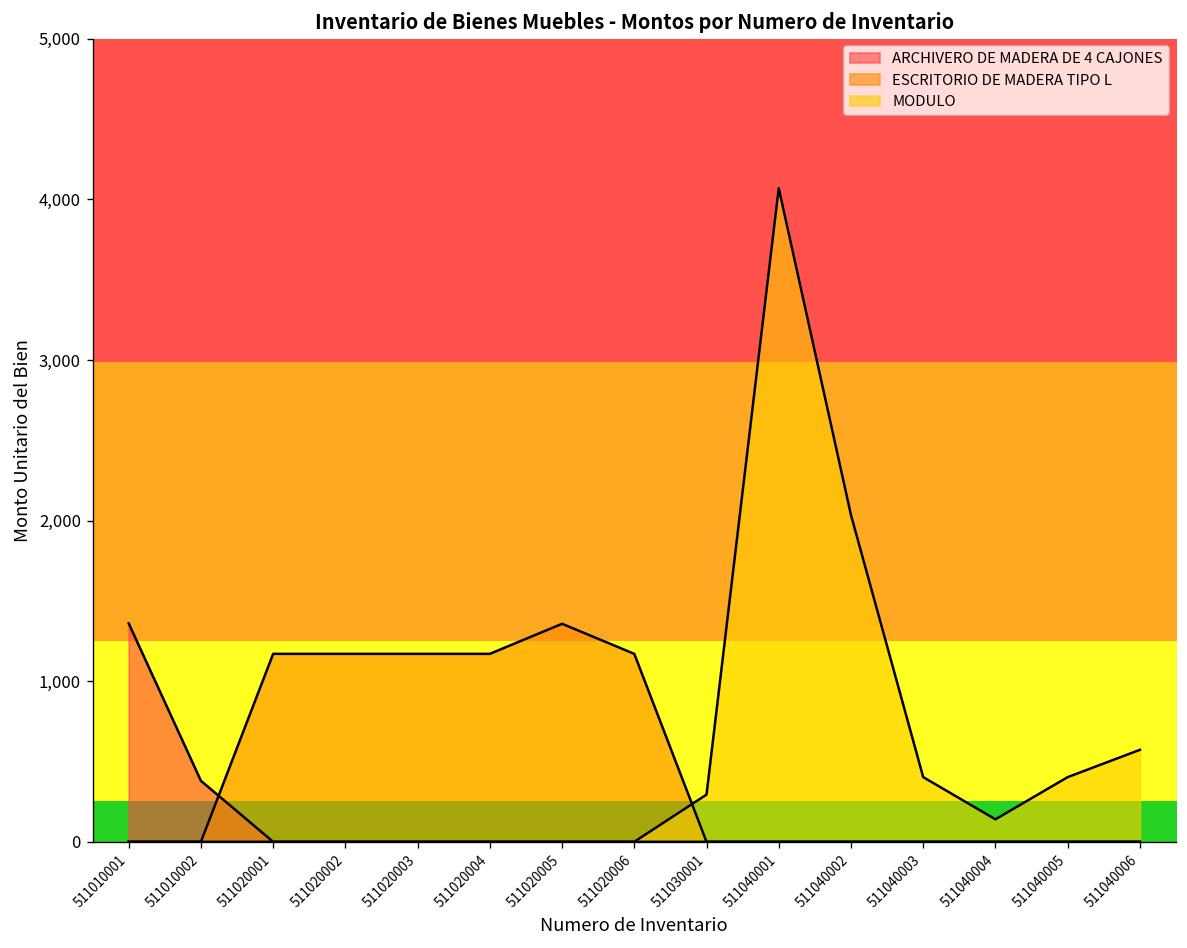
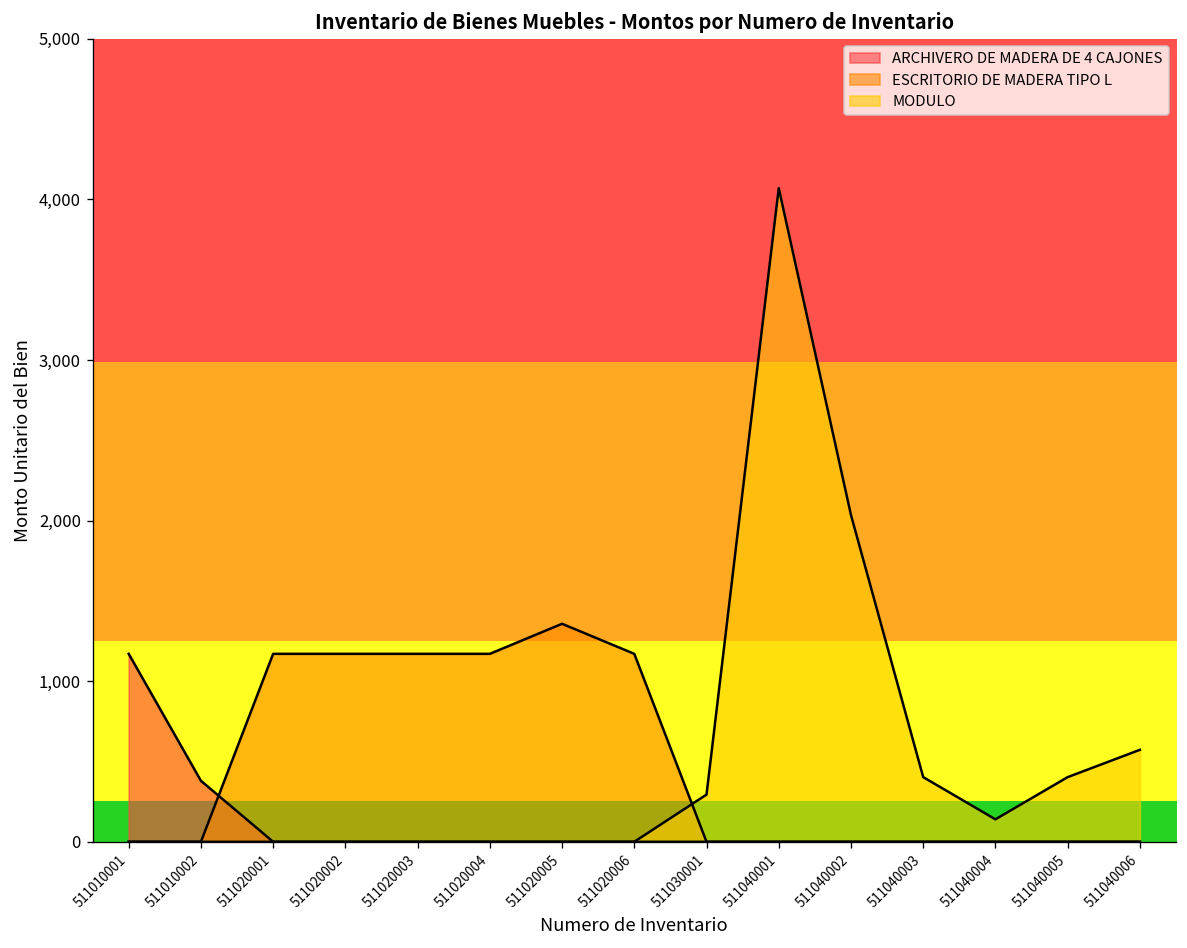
ARCHIVERO DE MADERA DE 4 CAJONES, 511010001: 1,360 -> 1,170
